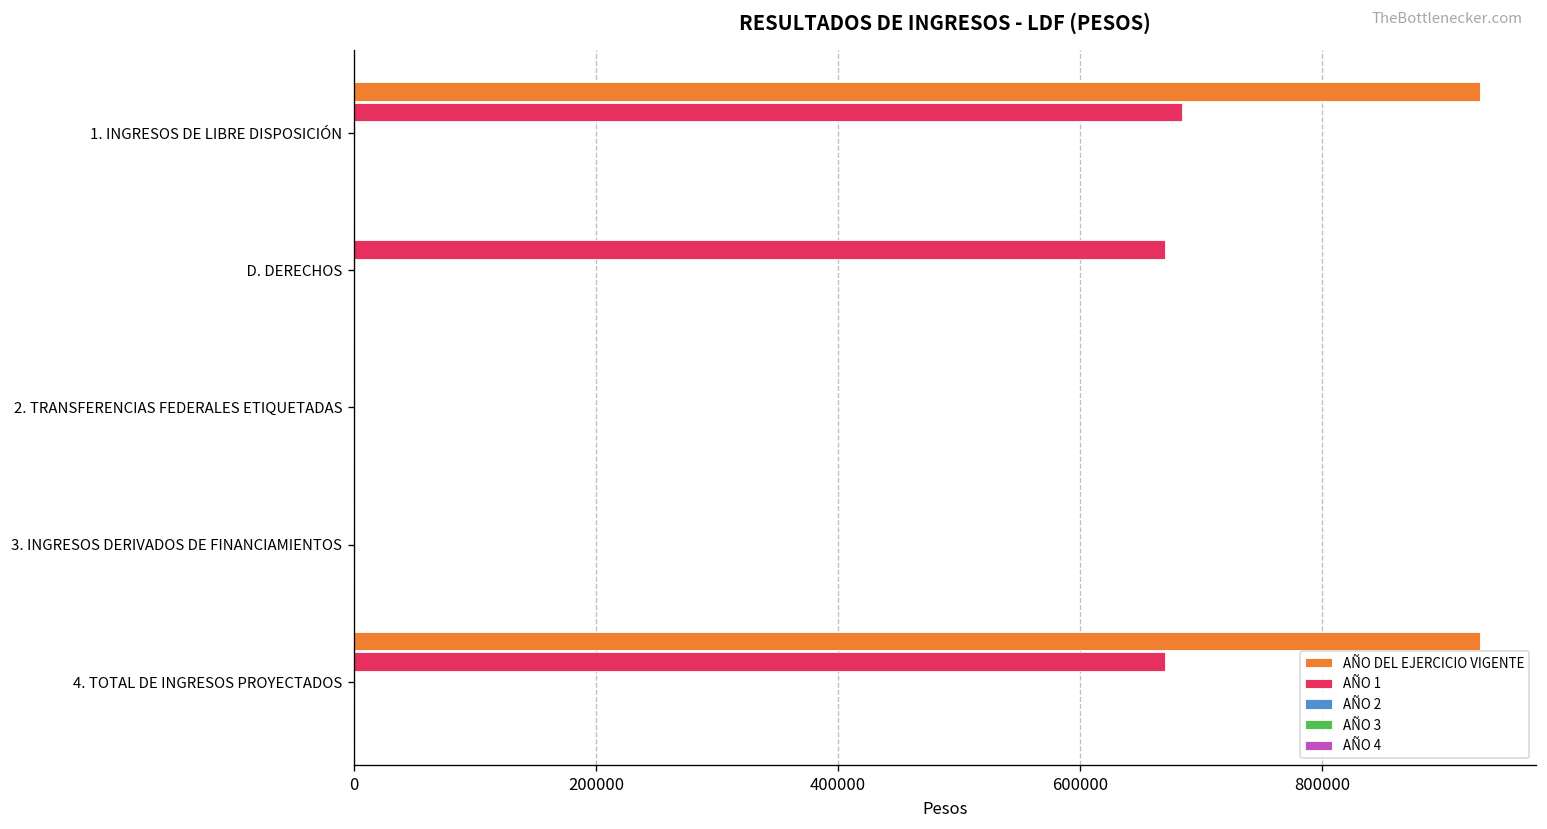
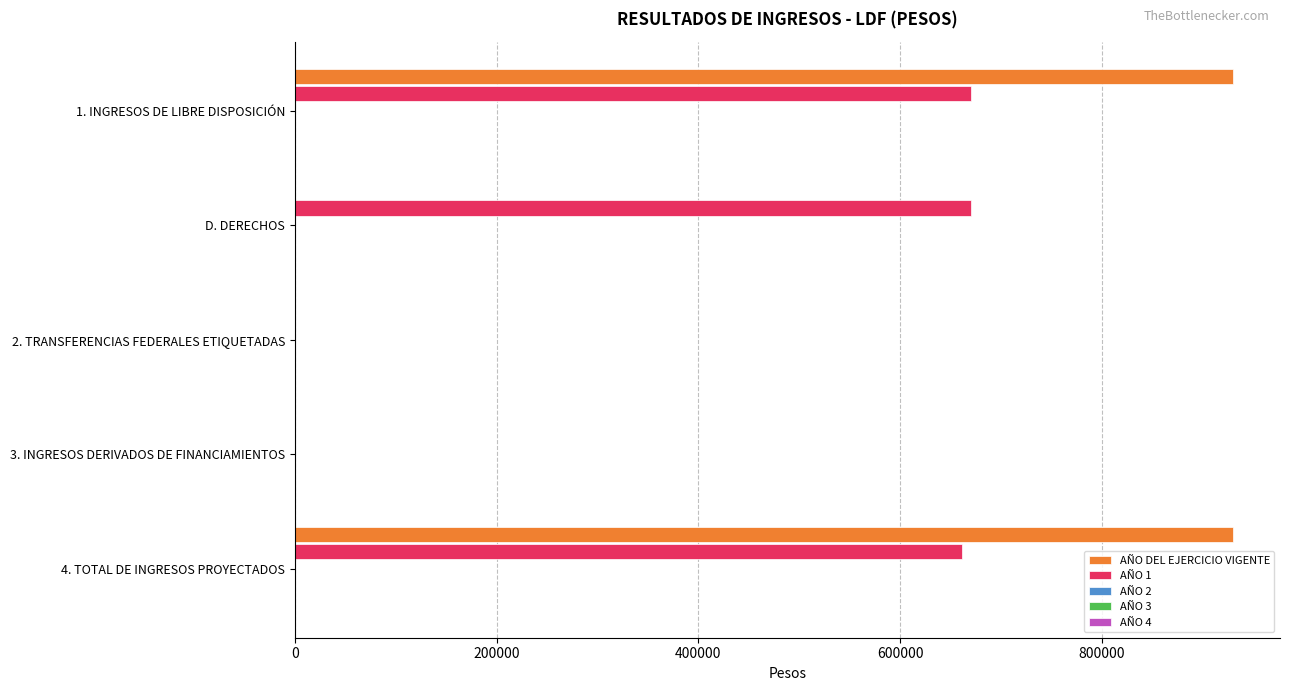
AÑO 1, 1. INGRESOS DE LIBRE DISPOSICIÓN: 684000 -> 670000
AÑO 1, 4. TOTAL DE INGRESOS PROYECTADOS: 670000 -> 662000
